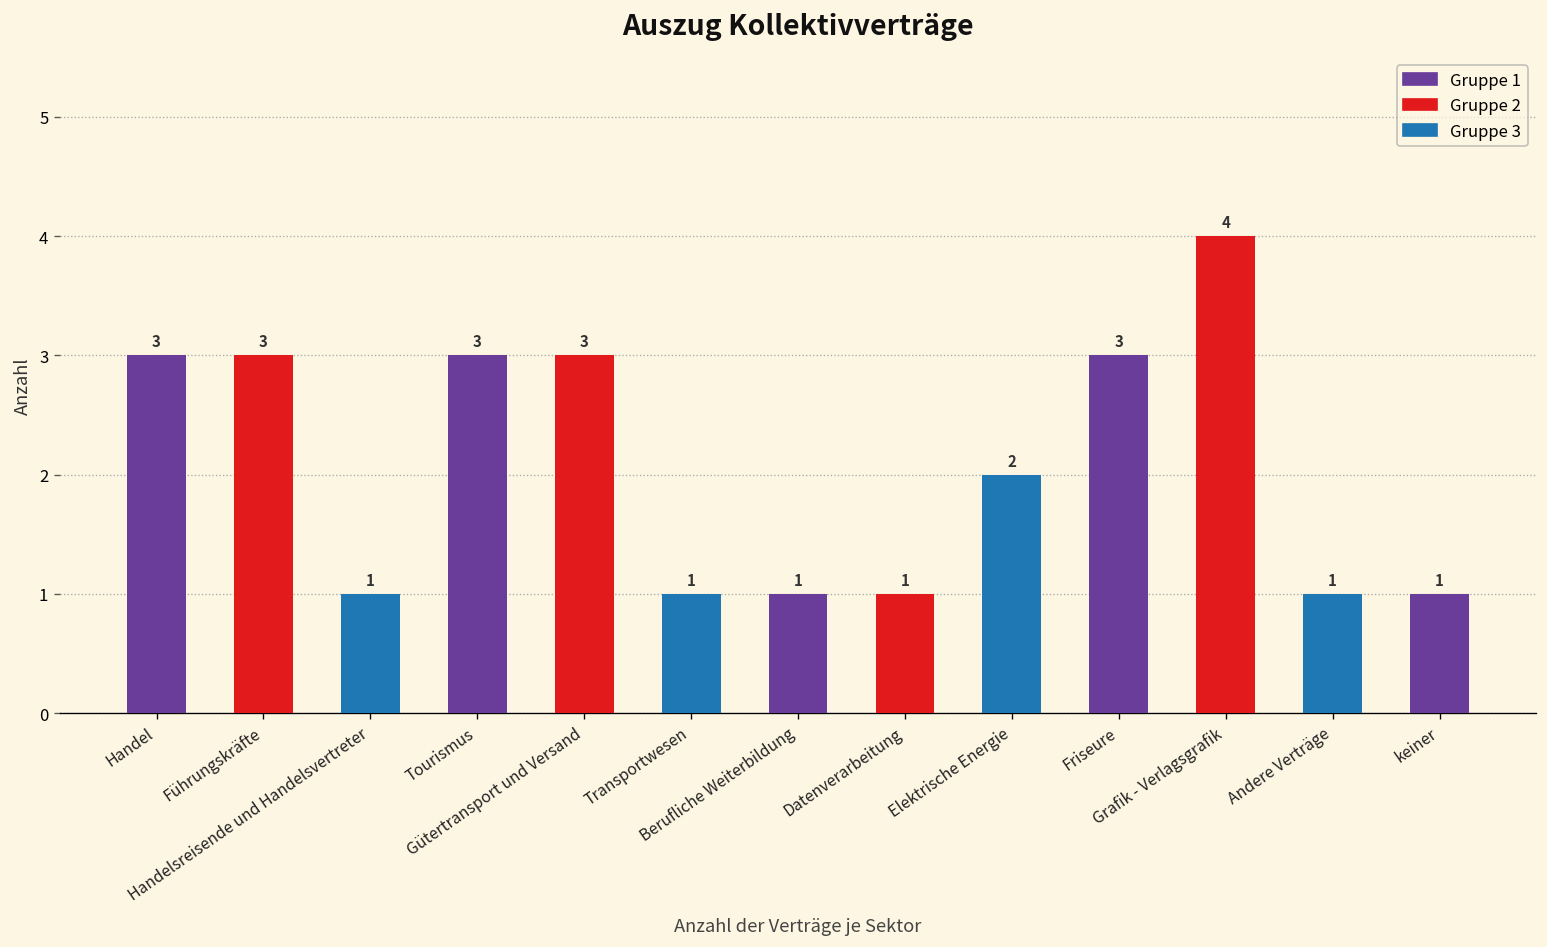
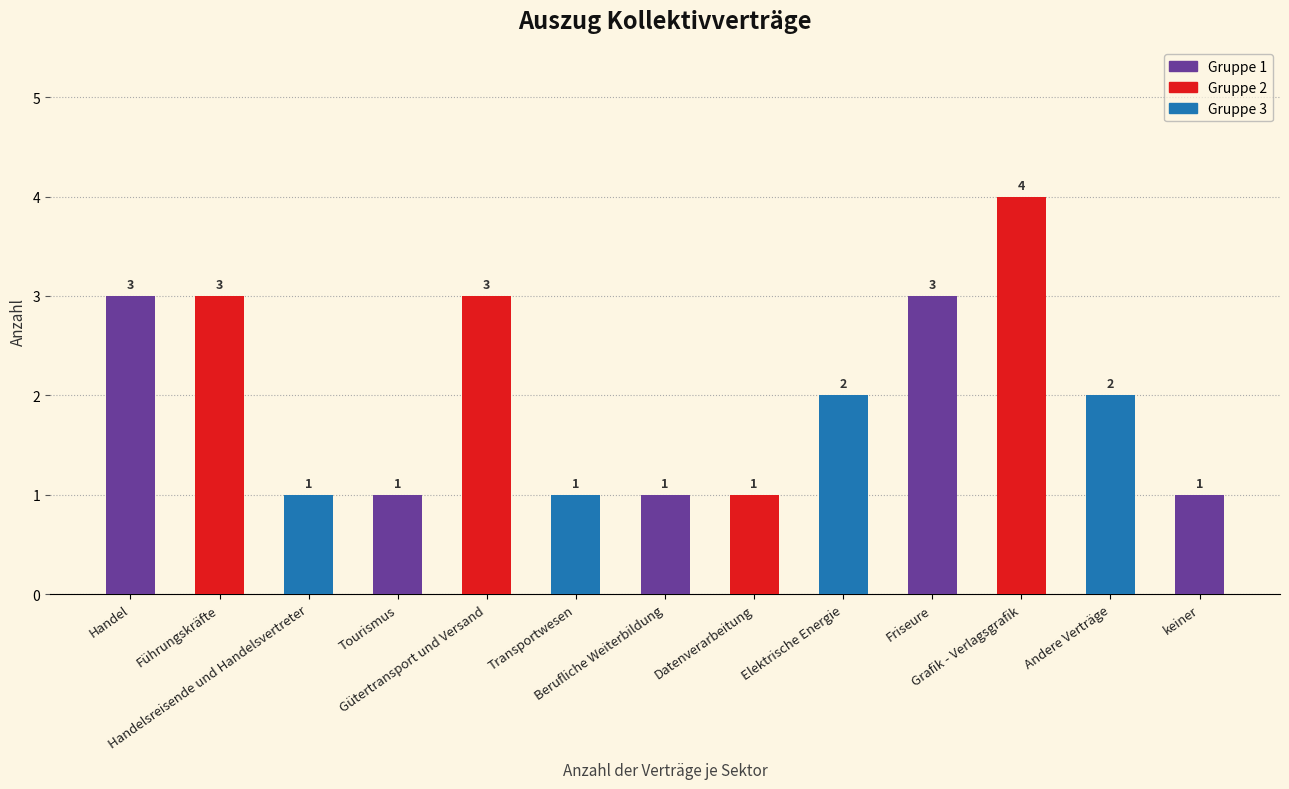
Tourismus: 3 -> 1
Andere Verträge: 1 -> 2
